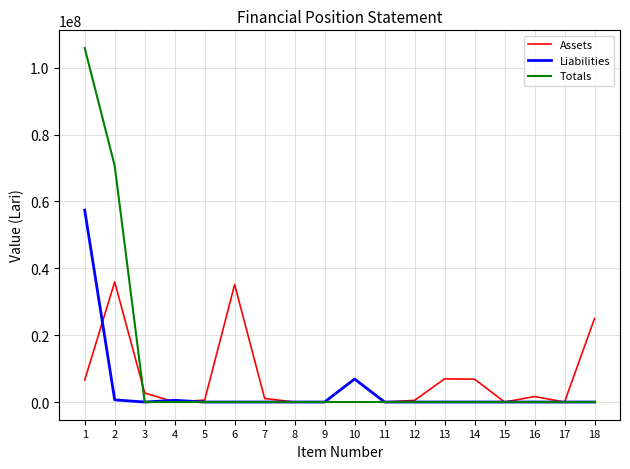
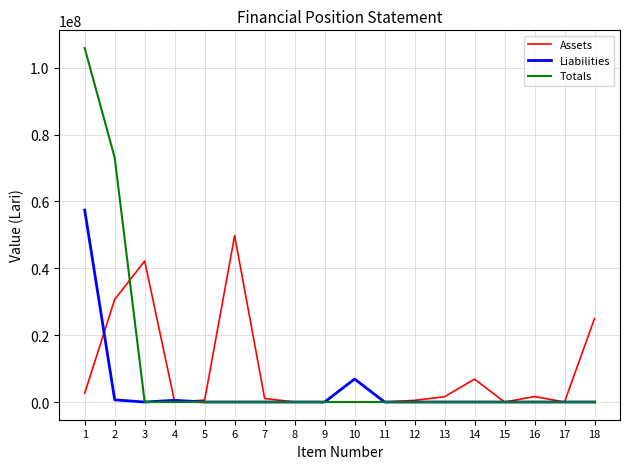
Assets, 1: 7000000 -> 3000000
Assets, 2: 36000000 -> 31000000
Totals, 2: 71000000 -> 73000000
Assets, 3: 3000000 -> 42000000
Assets, 6: 35000000 -> 50000000
Assets, 13: 7000000 -> 2000000
